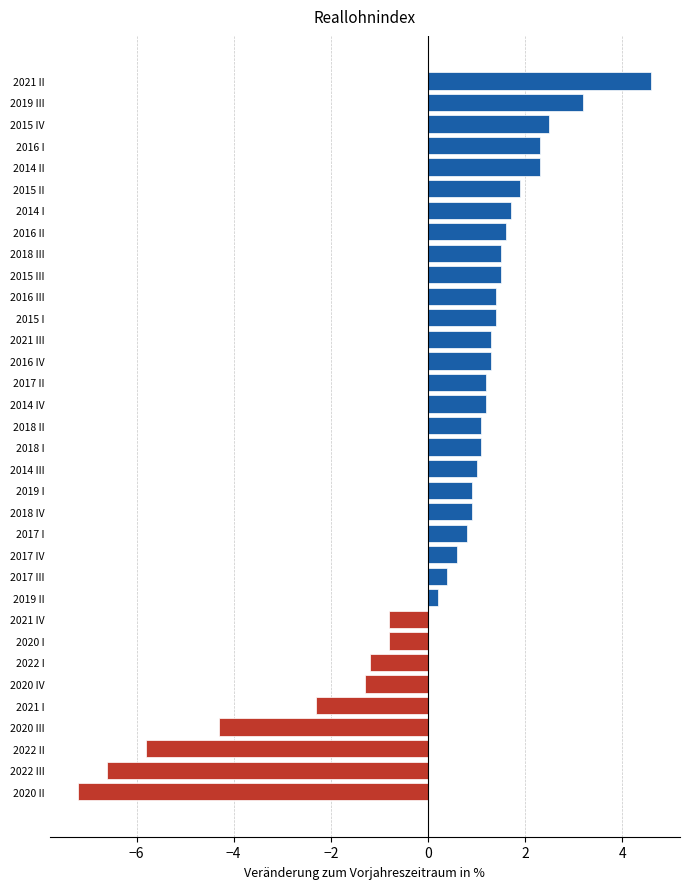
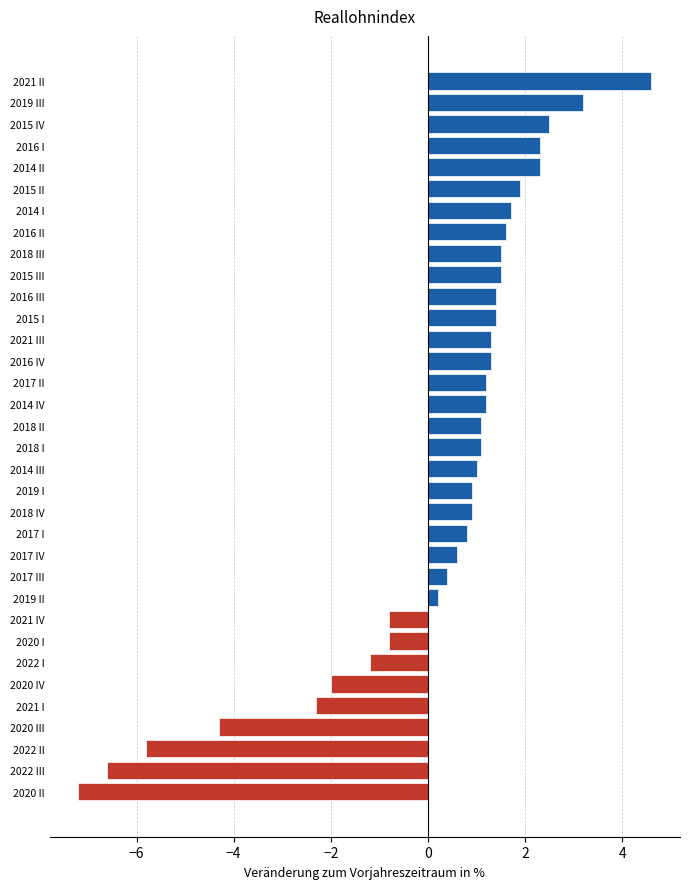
2020 IV: -1.3 -> -2.0
